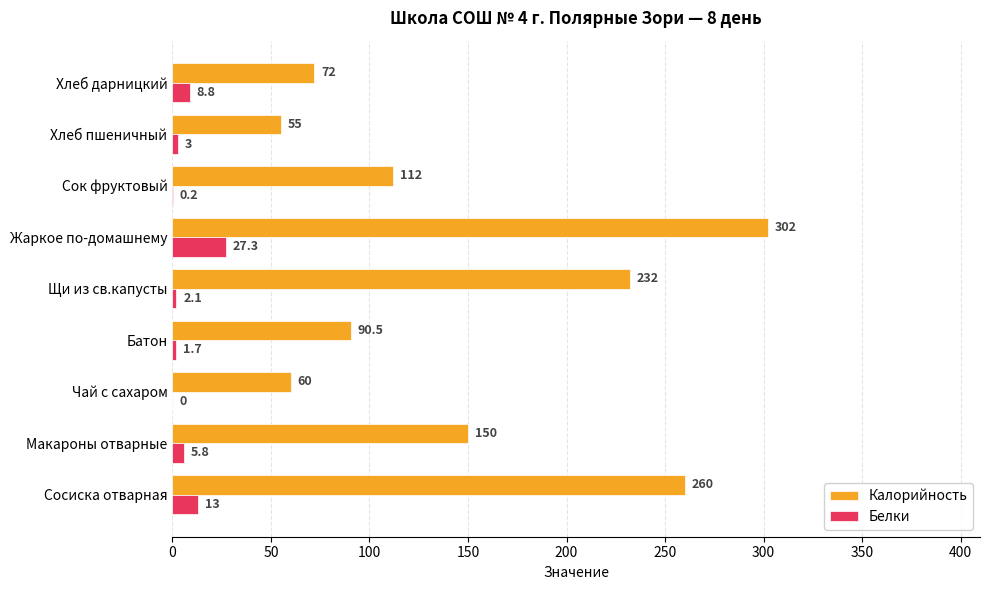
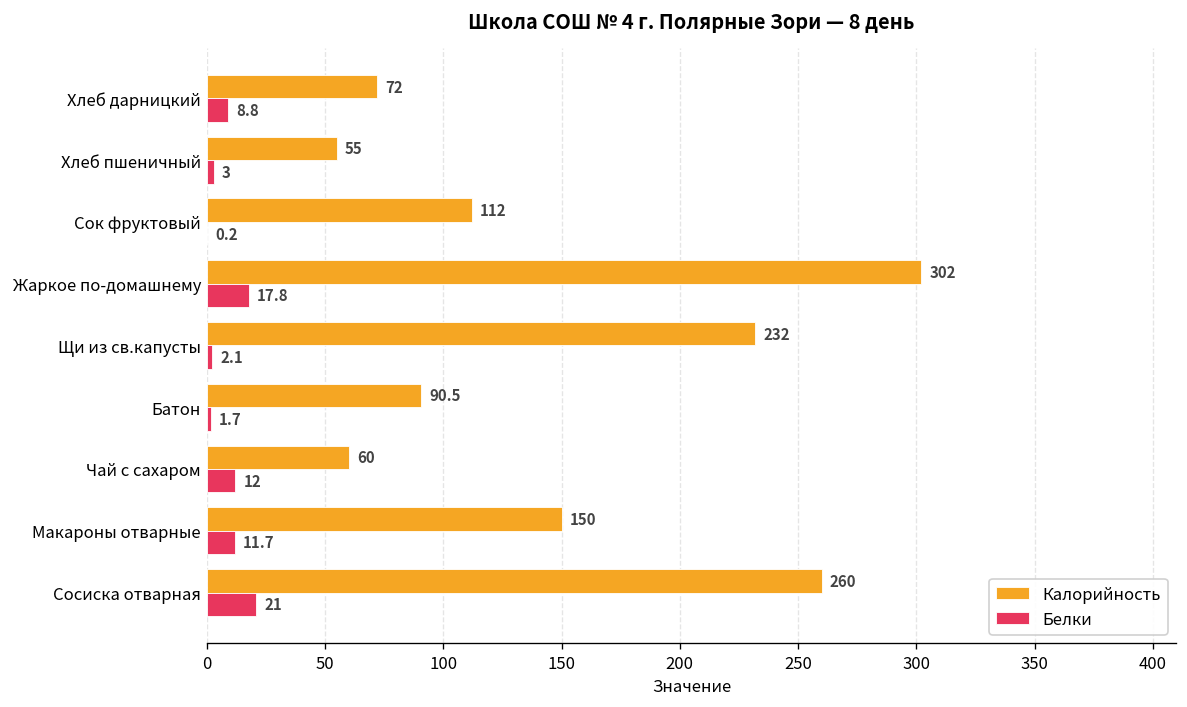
Белки, Жаркое по-домашнему: 27.3 -> 17.8
Белки, Чай с сахаром: 0 -> 12
Белки, Макароны отварные: 5.8 -> 11.7
Белки, Сосиска отварная: 13 -> 21
